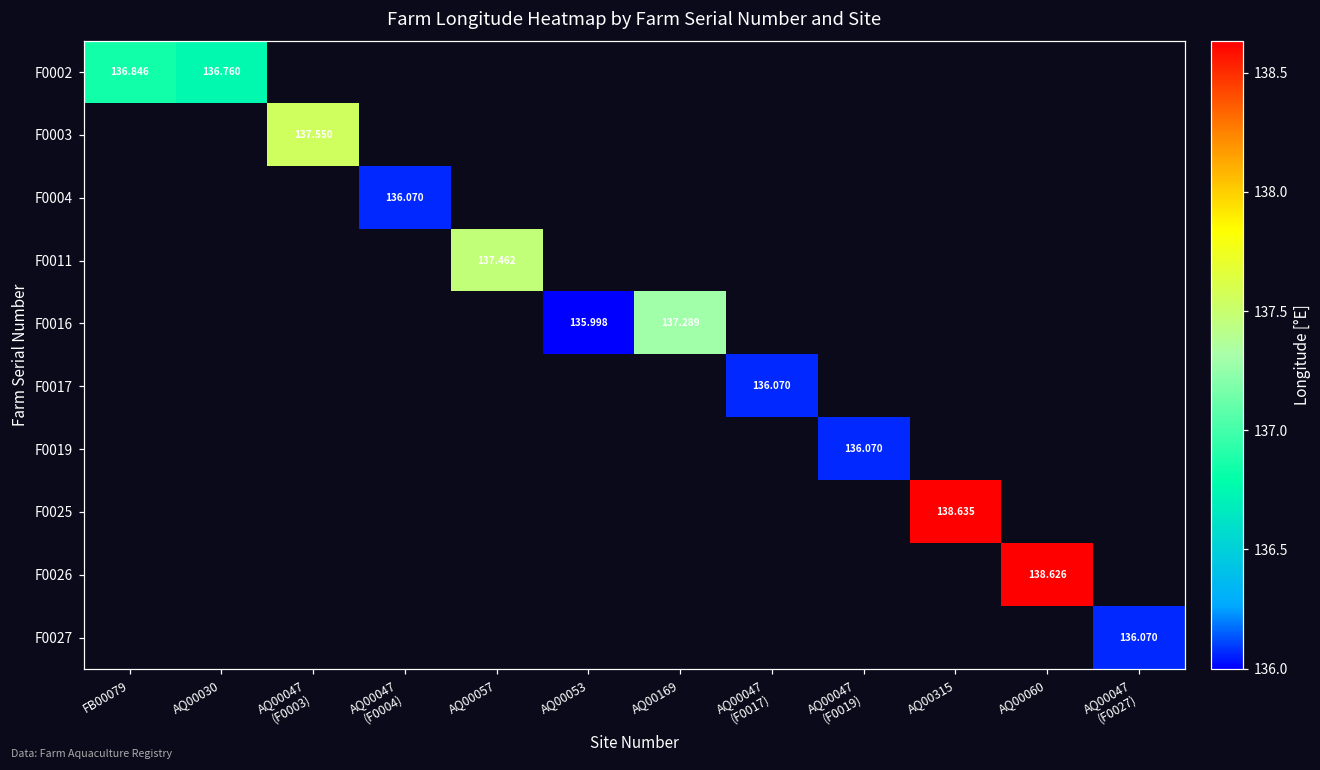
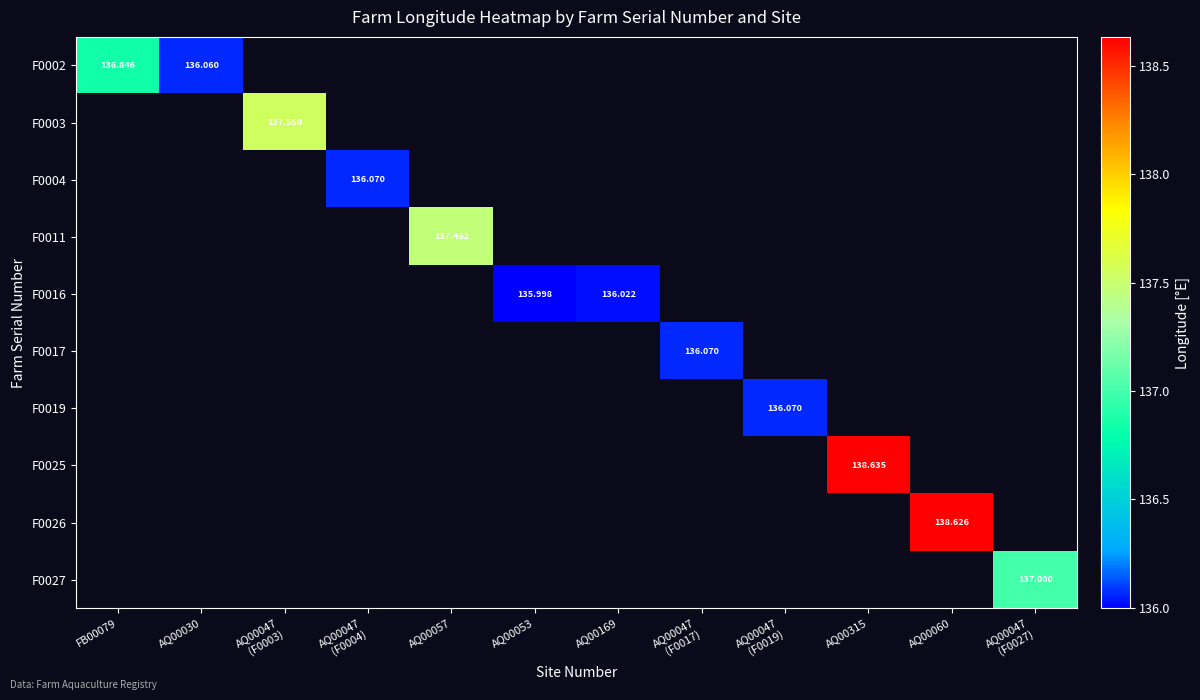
F0002, AQ00030: 136.760 -> 136.060
F0016, AQ00169: 137.289 -> 136.022
F0027, AQ00047 (F0027): 136.070 -> 137.000
